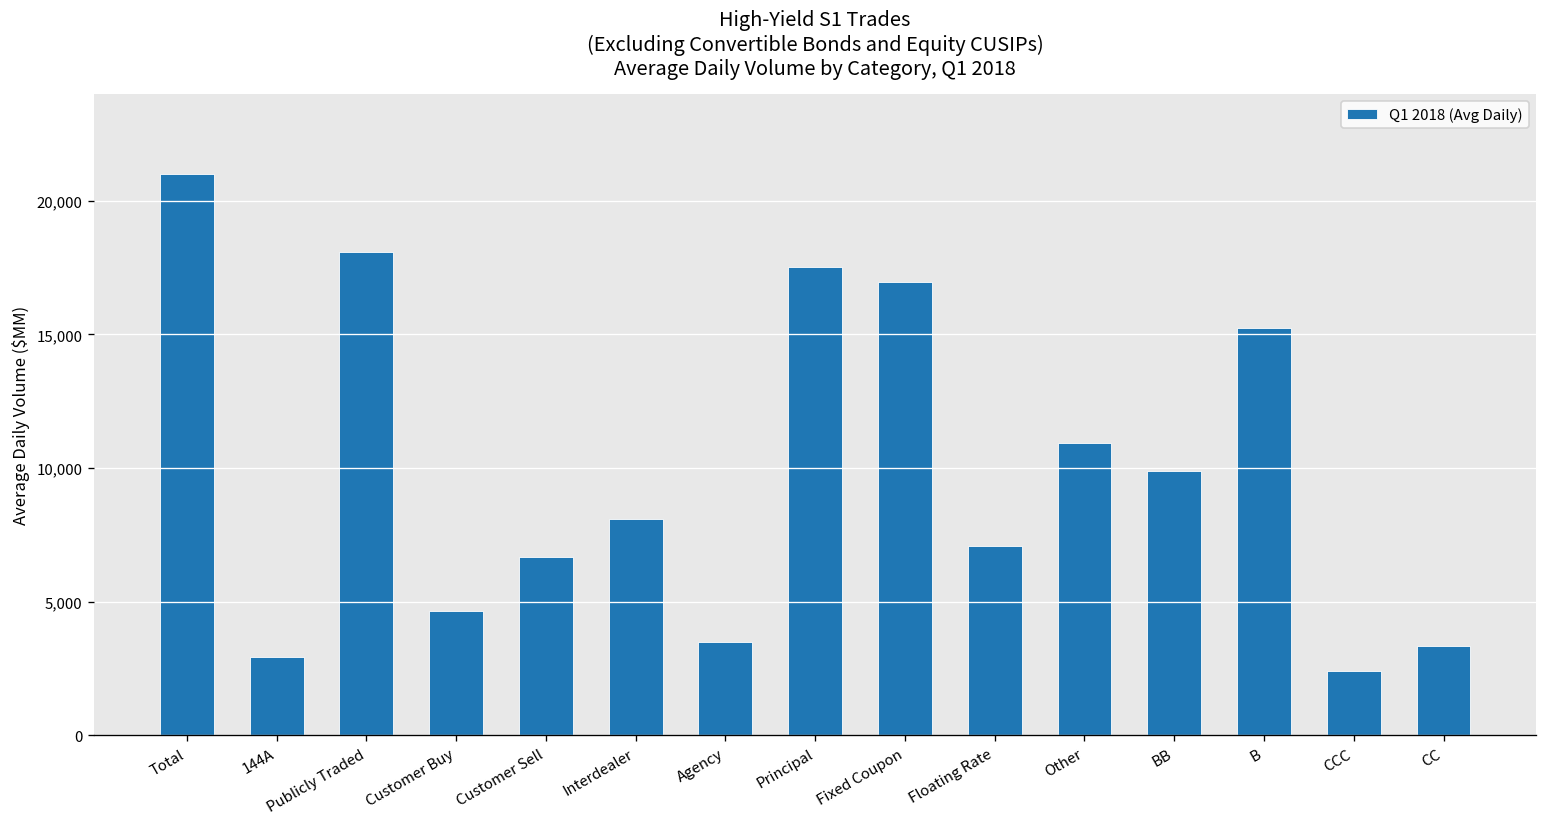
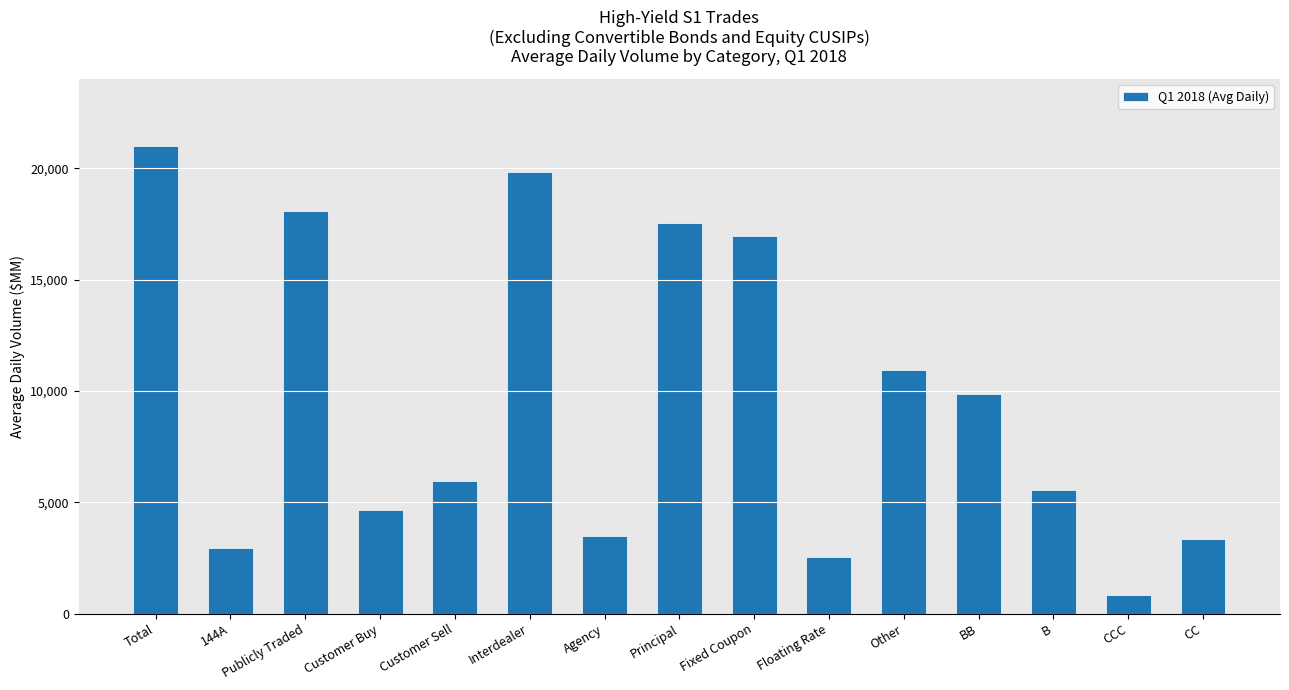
Customer Sell: 6,700 -> 6,000
Interdealer: 8,100 -> 19,900
Floating Rate: 7,100 -> 2,500
B: 15,200 -> 5,500
CCC: 2,400 -> 800
